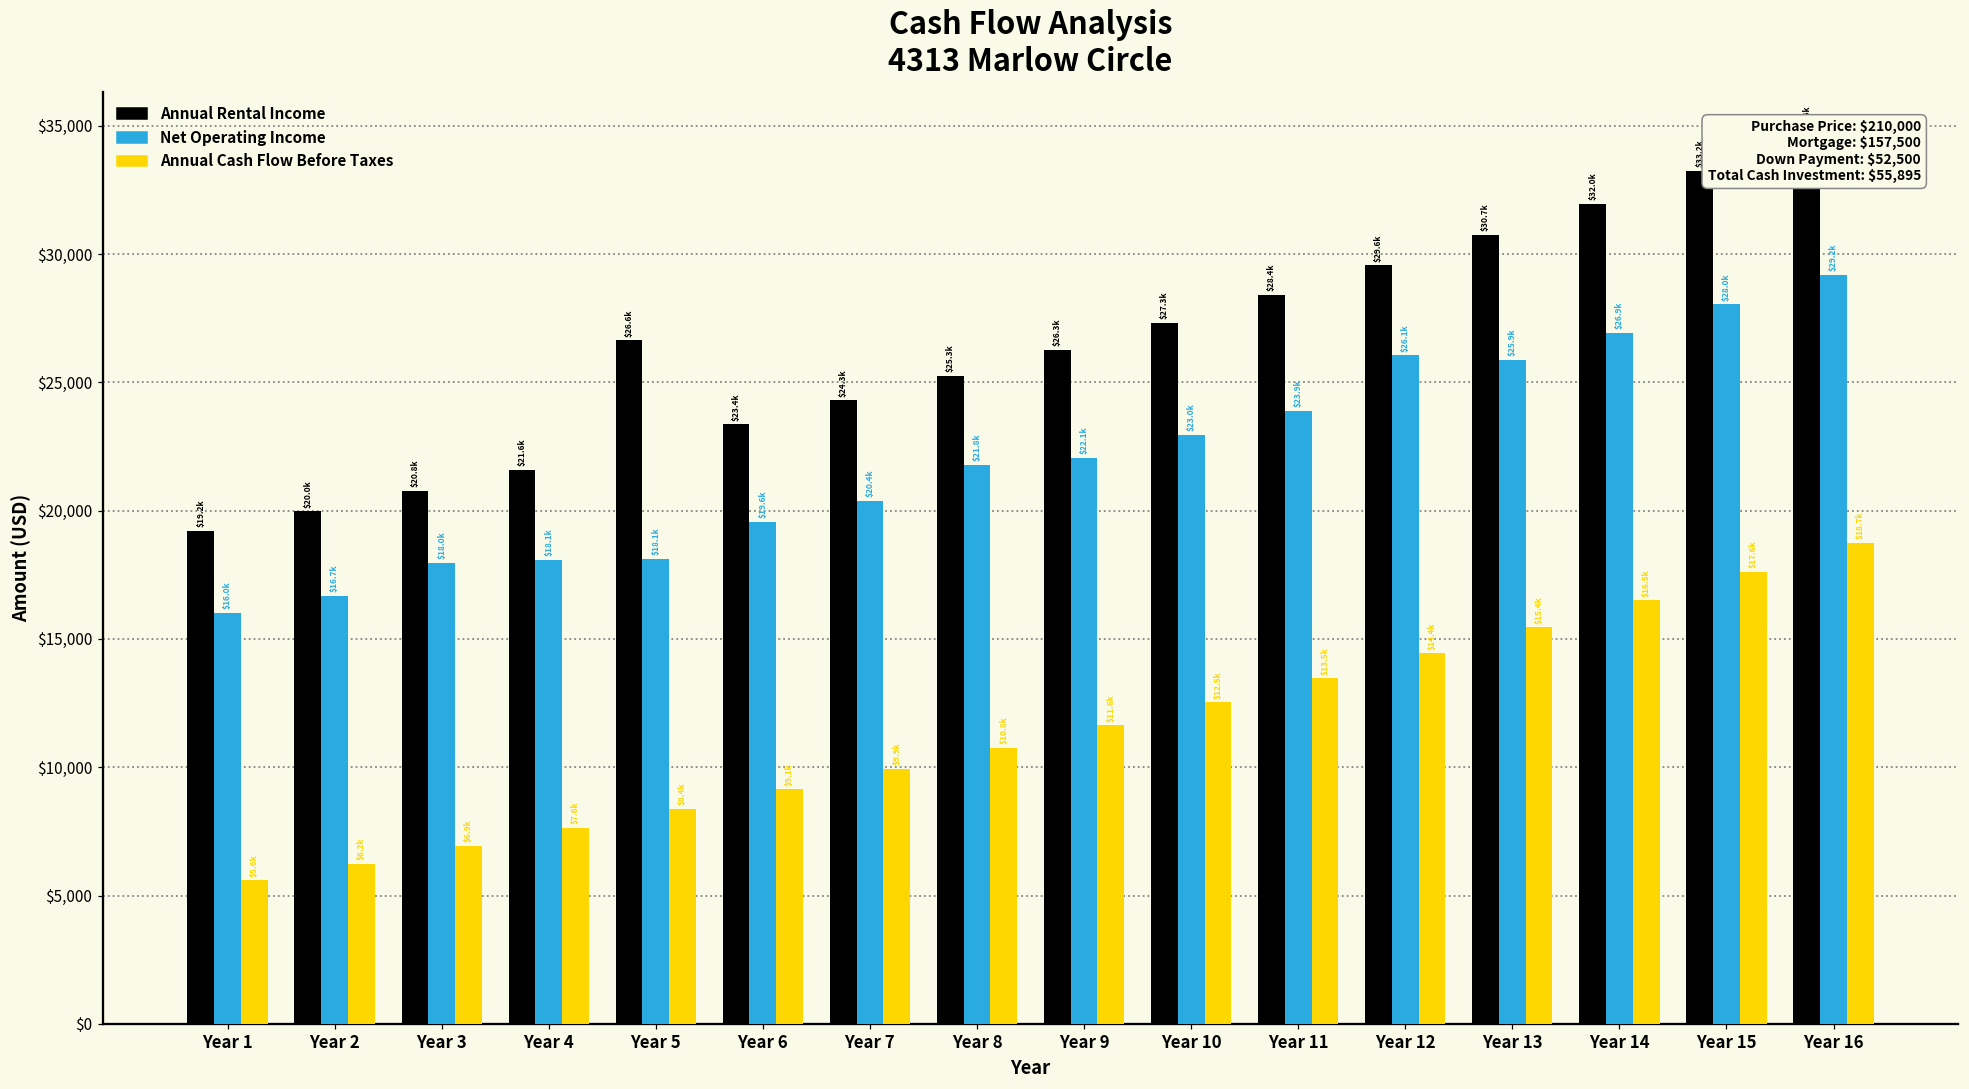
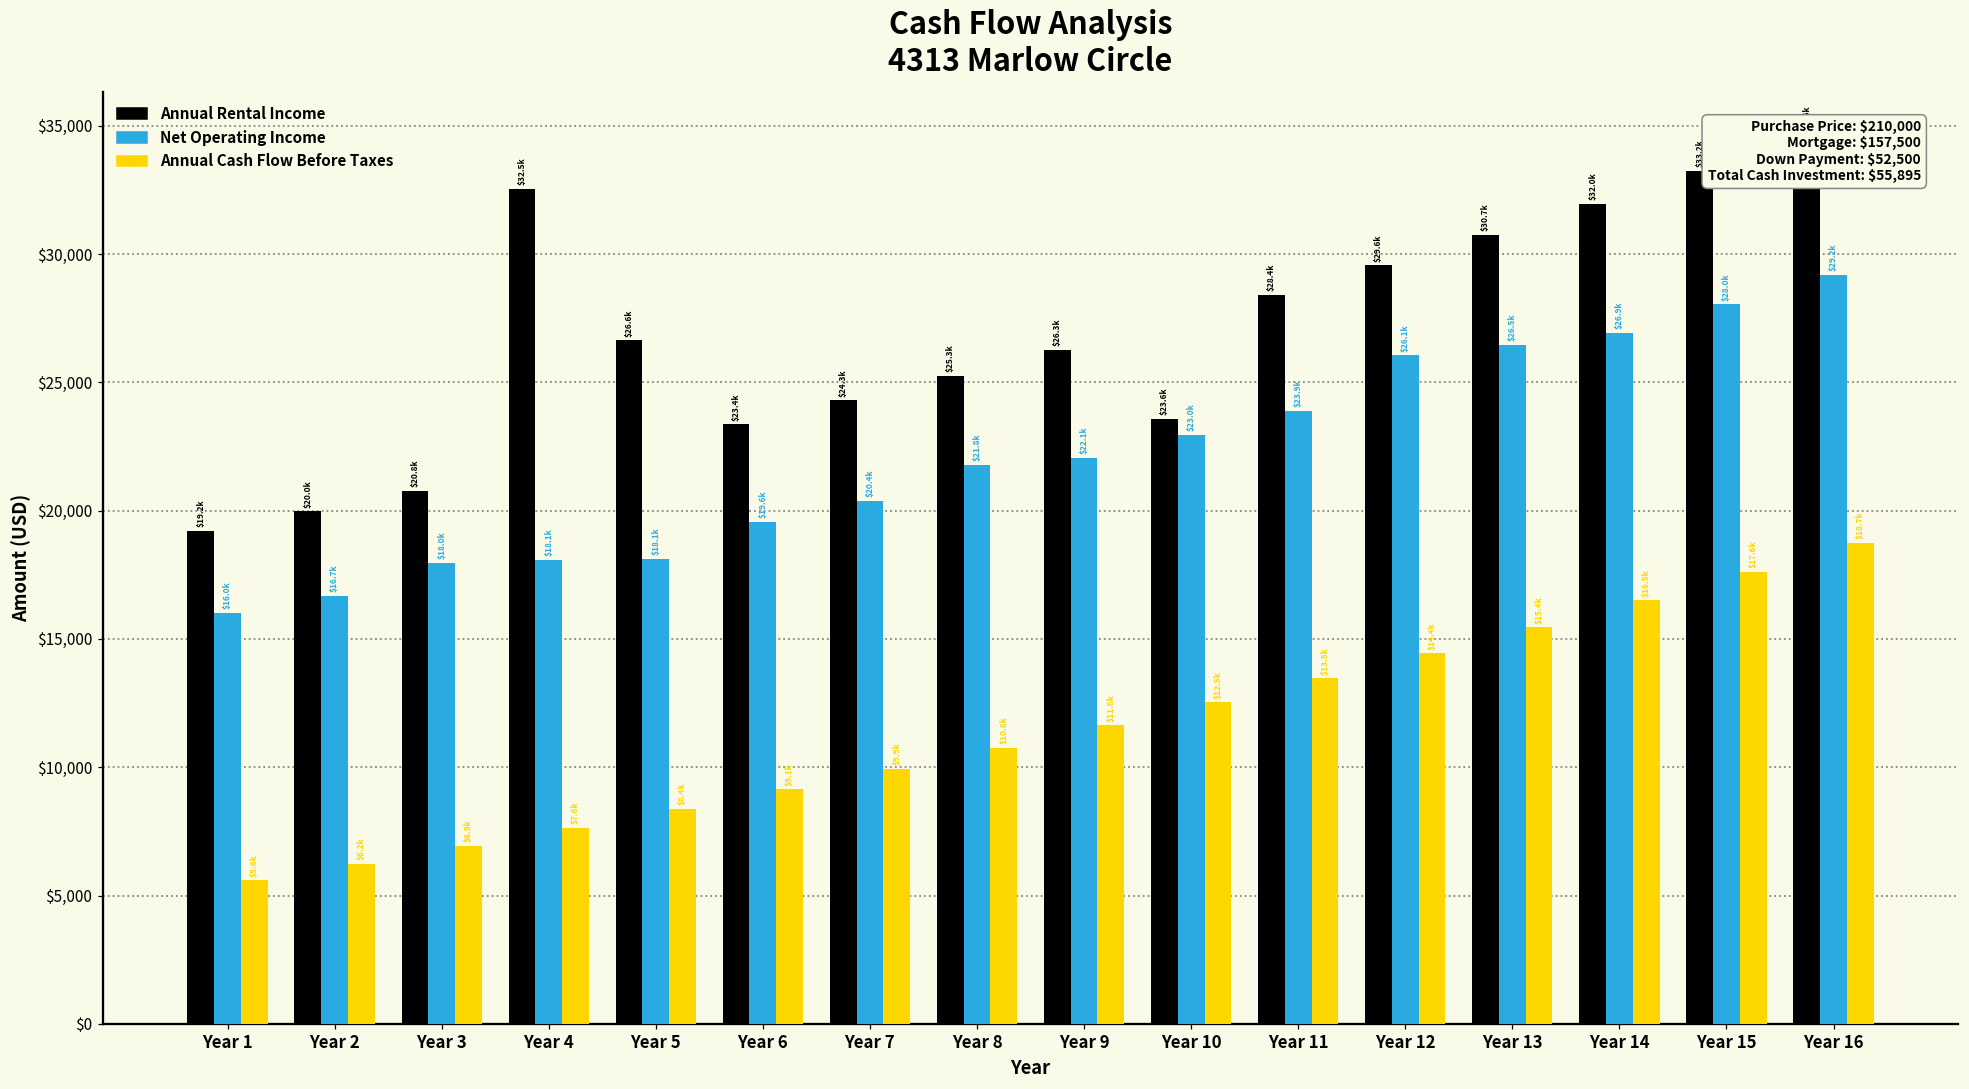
Annual Rental Income, Year 4: $21.6k -> $32.5k
Annual Rental Income, Year 10: $27.3k -> $23.6k
Net Operating Income, Year 13: $25.9k -> $26.5k
